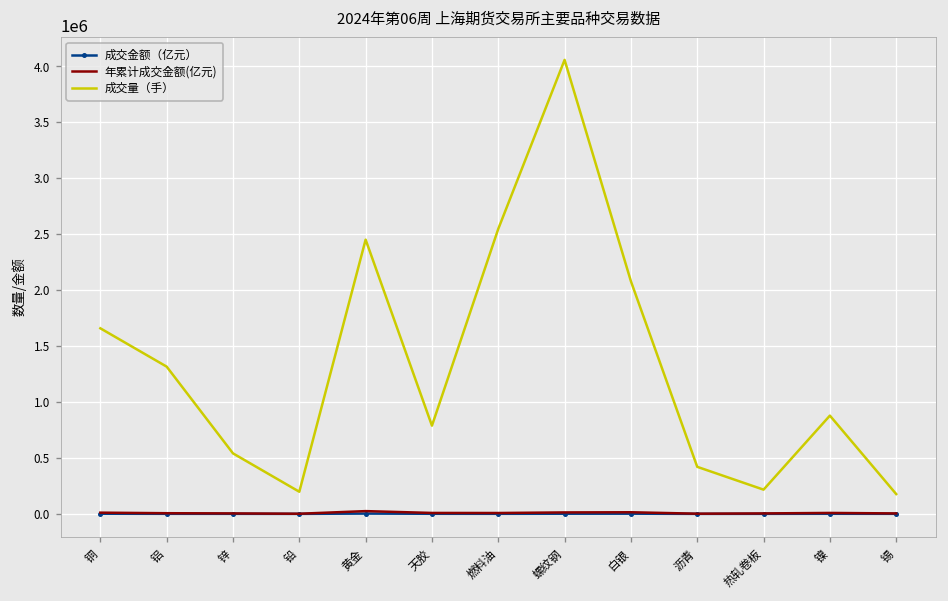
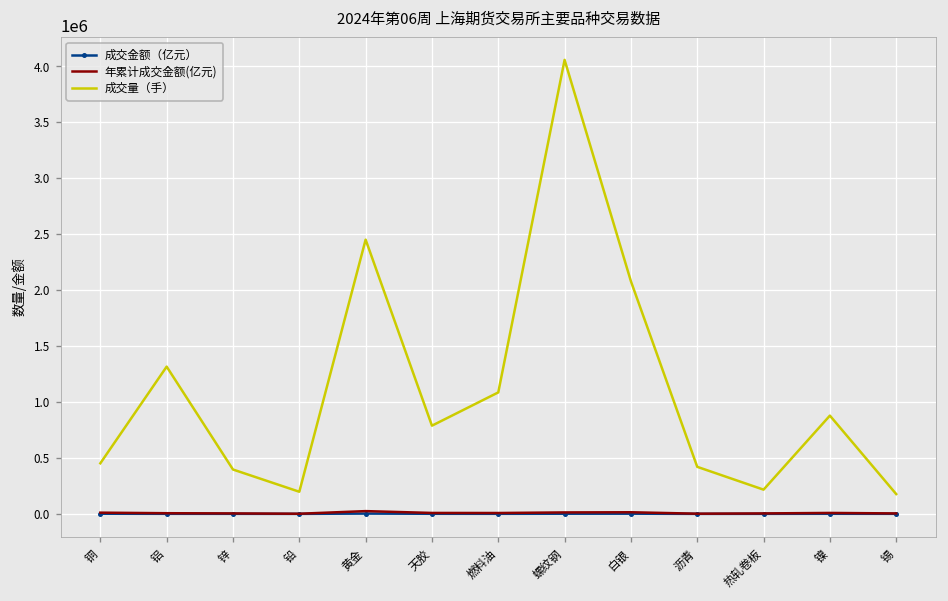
成交量（手）, 铜: 1700000 -> 500000
成交量（手）, 锌: 500000 -> 400000
成交量（手）, 燃料油: 2500000 -> 1100000
